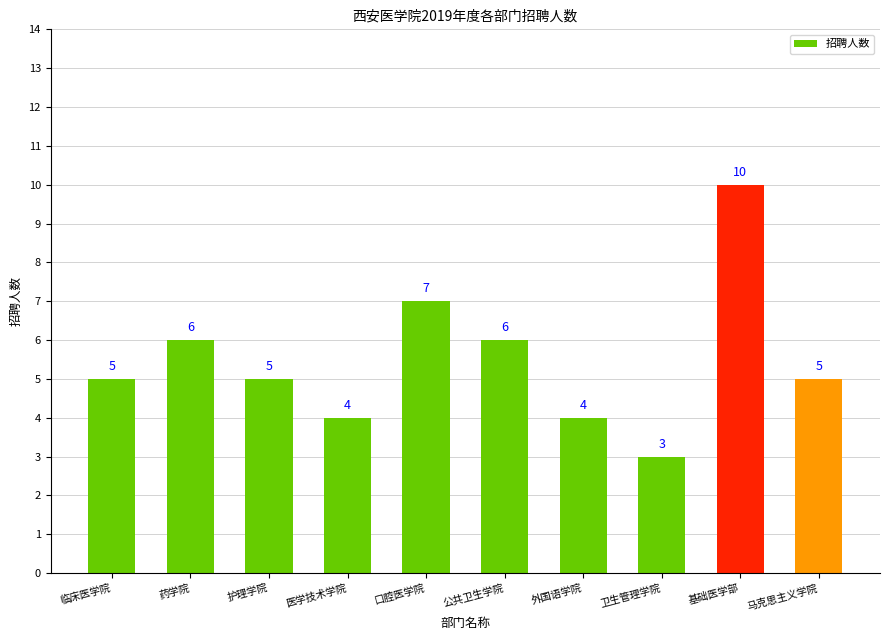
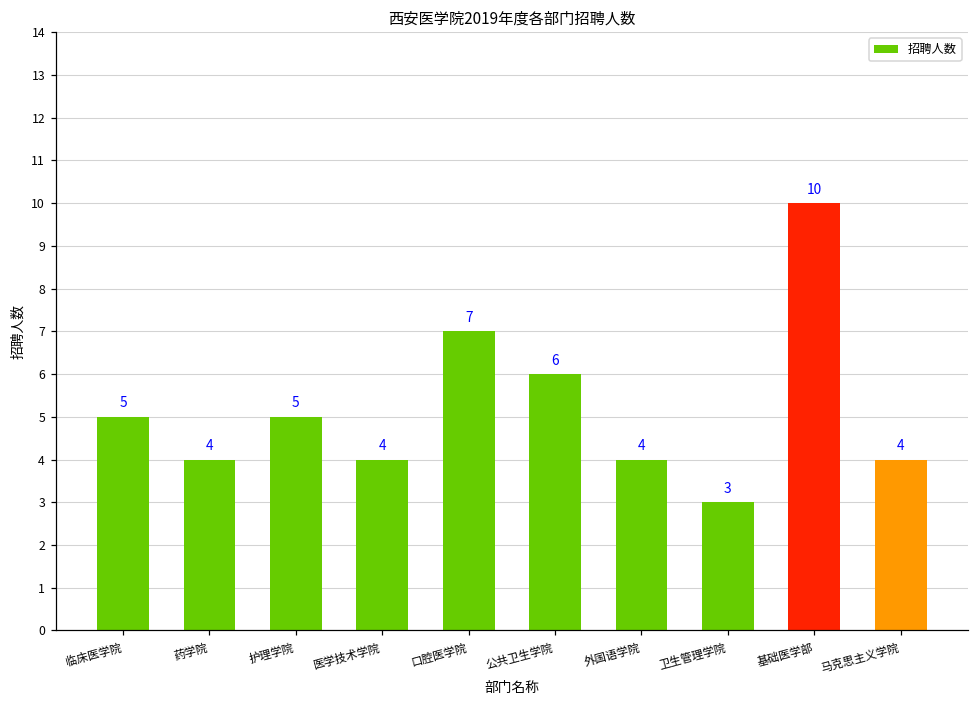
药学院: 6 -> 4
马克思主义学院: 5 -> 4
